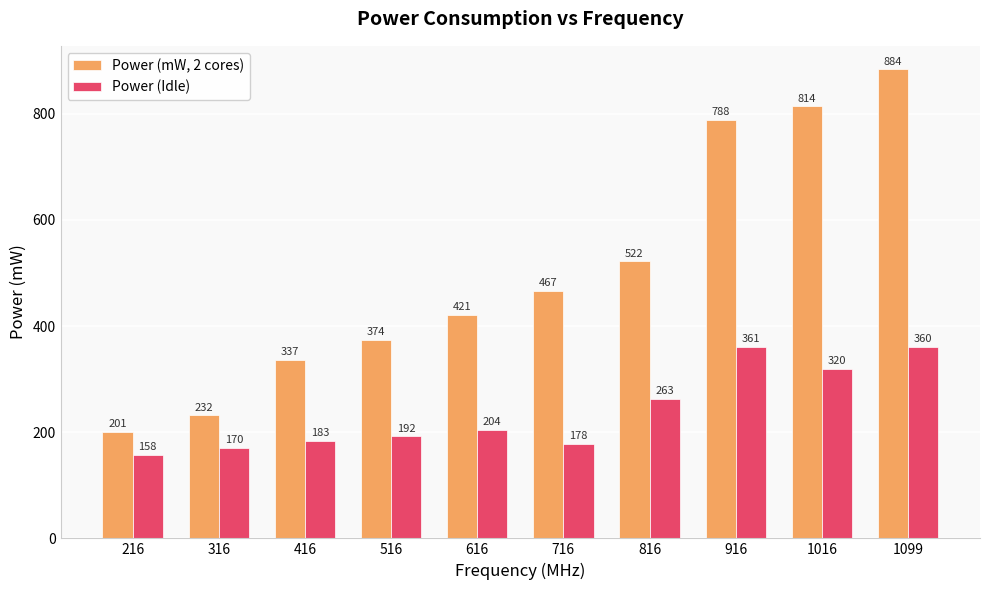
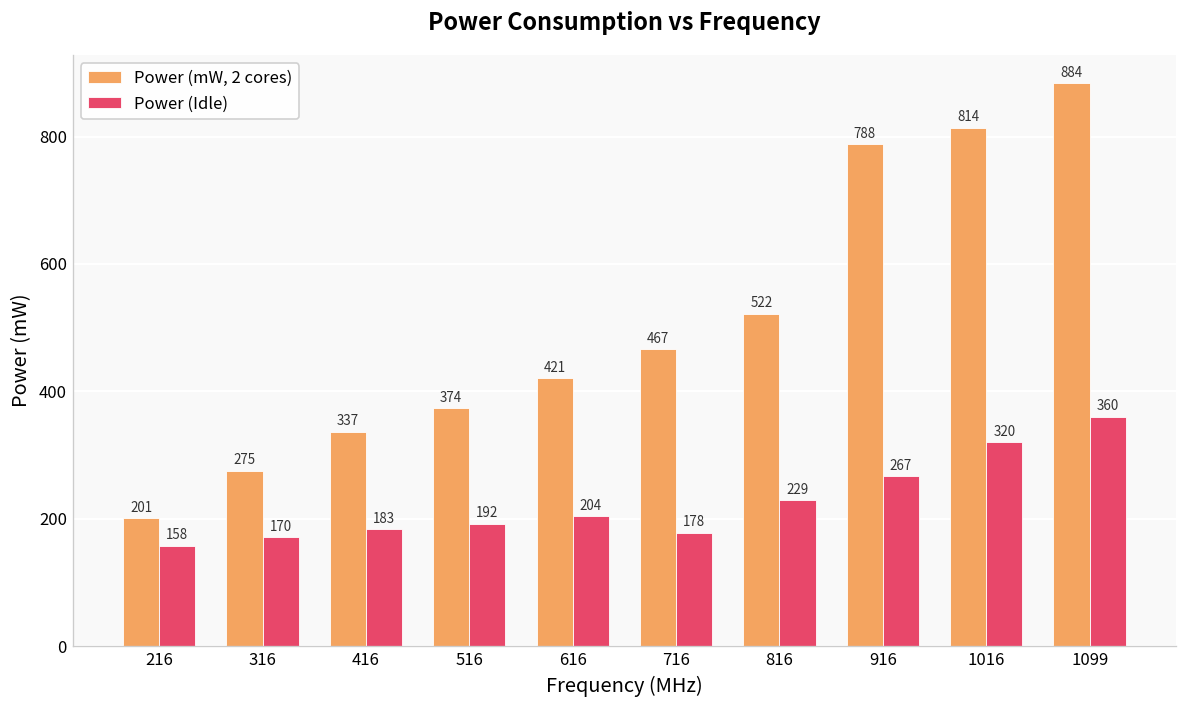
Power (mW, 2 cores), 316: 232 -> 275
Power (Idle), 816: 263 -> 229
Power (Idle), 916: 361 -> 267
